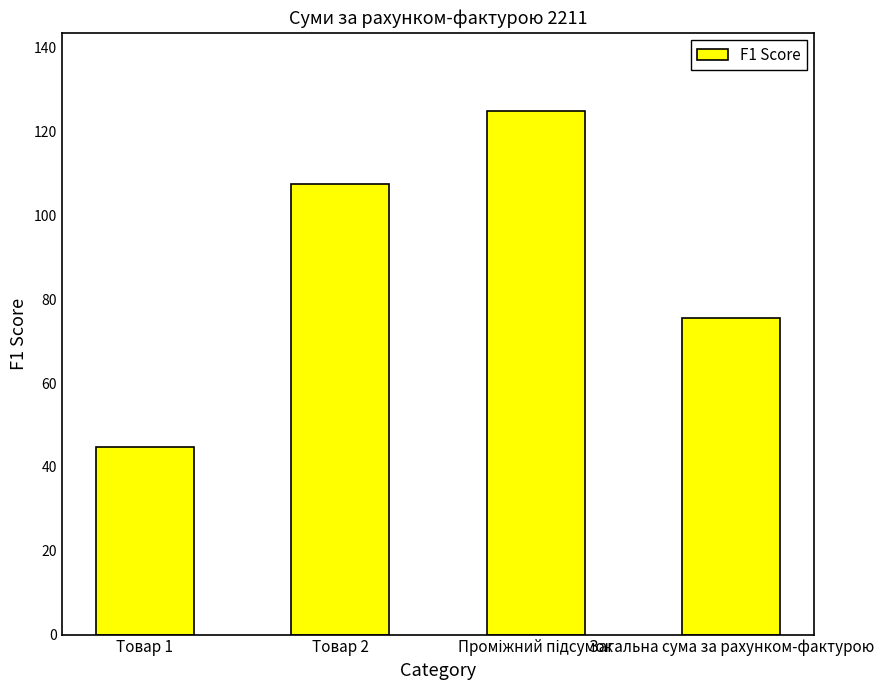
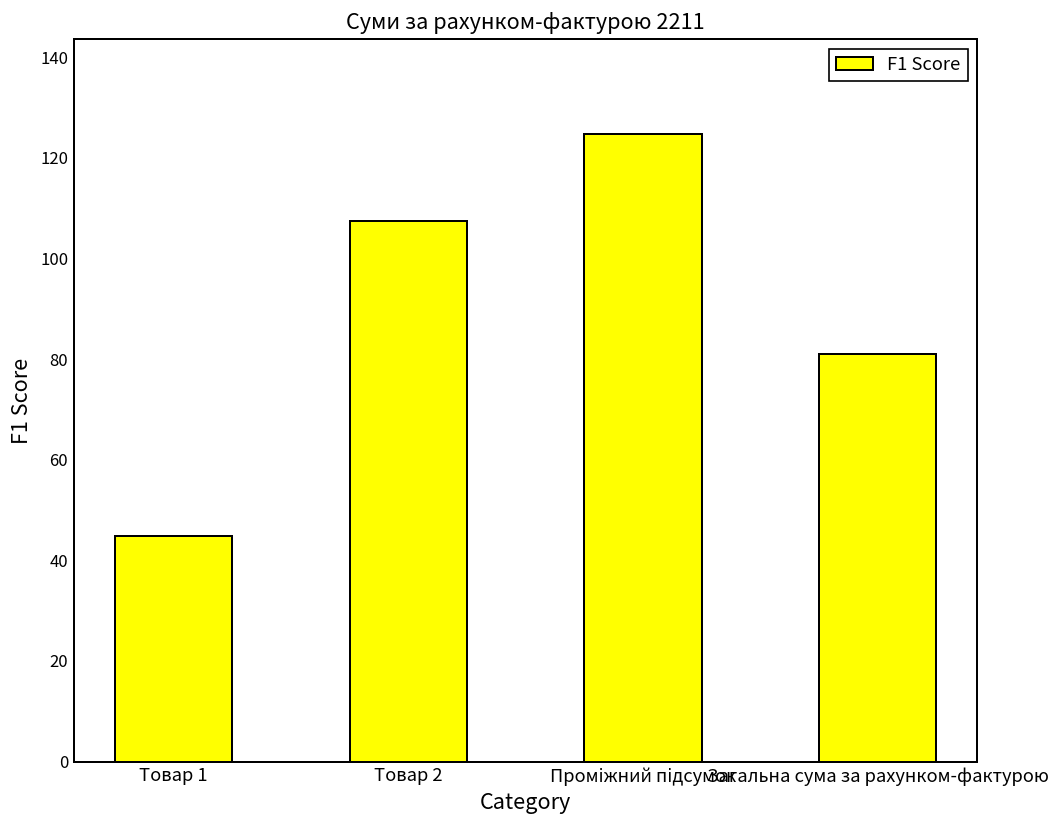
Загальна сума за рахунком-фактурою: 75 -> 81
